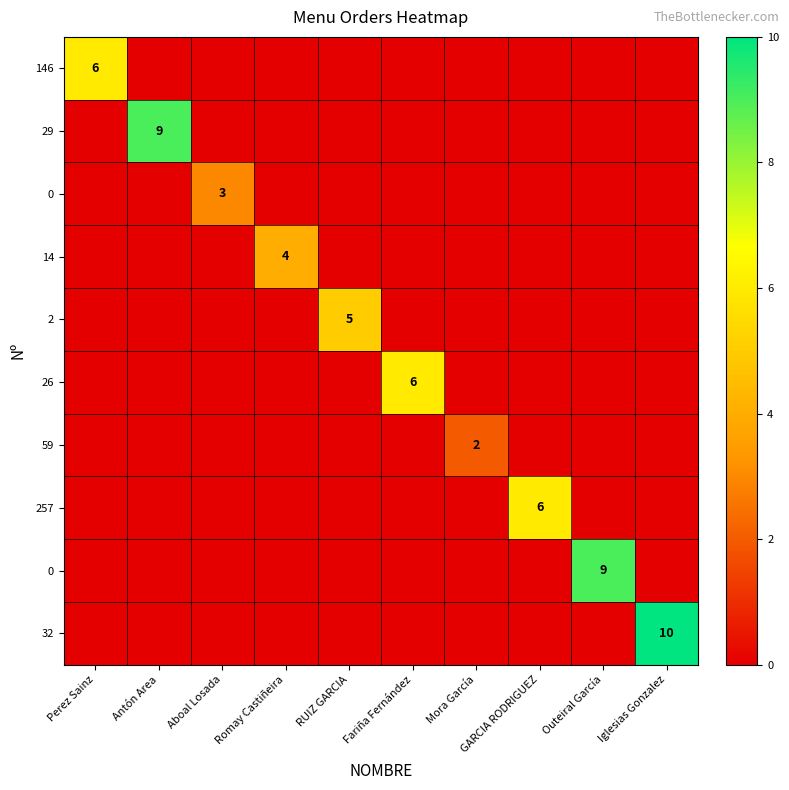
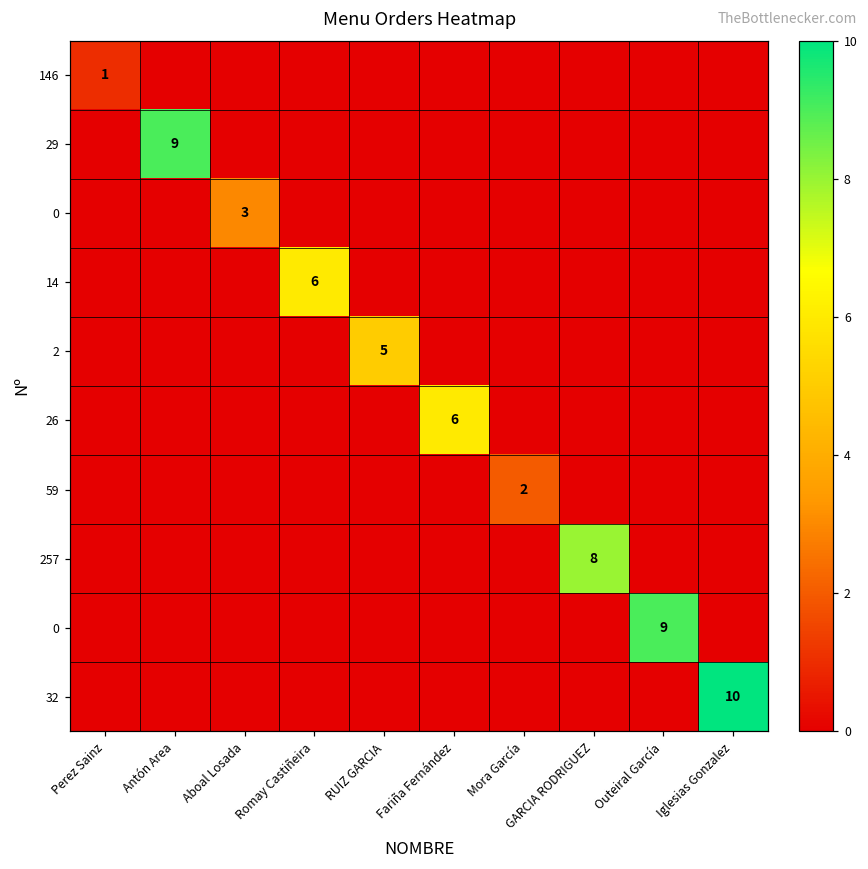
146, Perez Sainz: 6 -> 1
14, Romay Castiñeira: 4 -> 6
257, GARCIA RODRIGUEZ: 6 -> 8
